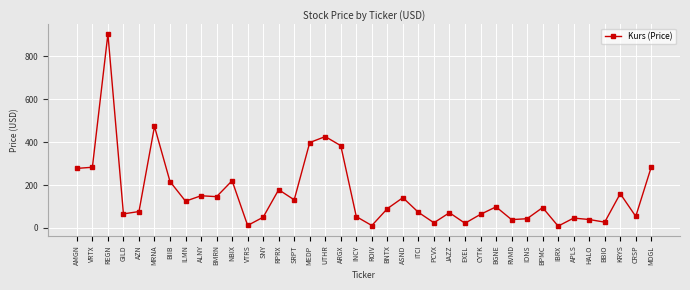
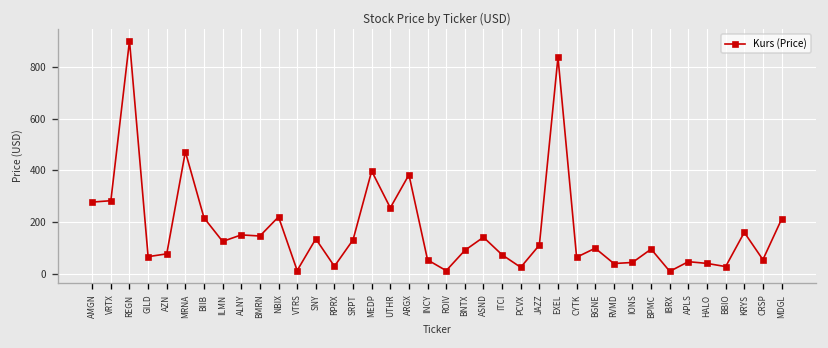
SNY: 50 -> 130
RPRX: 180 -> 30
UTHR: 430 -> 260
JAZZ: 70 -> 110
EXEL: 20 -> 840
MDGL: 280 -> 210
